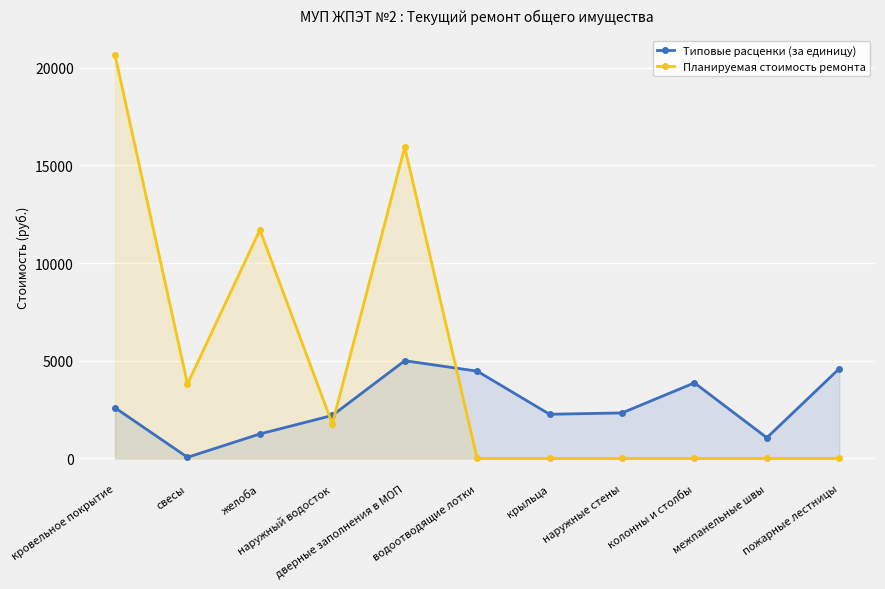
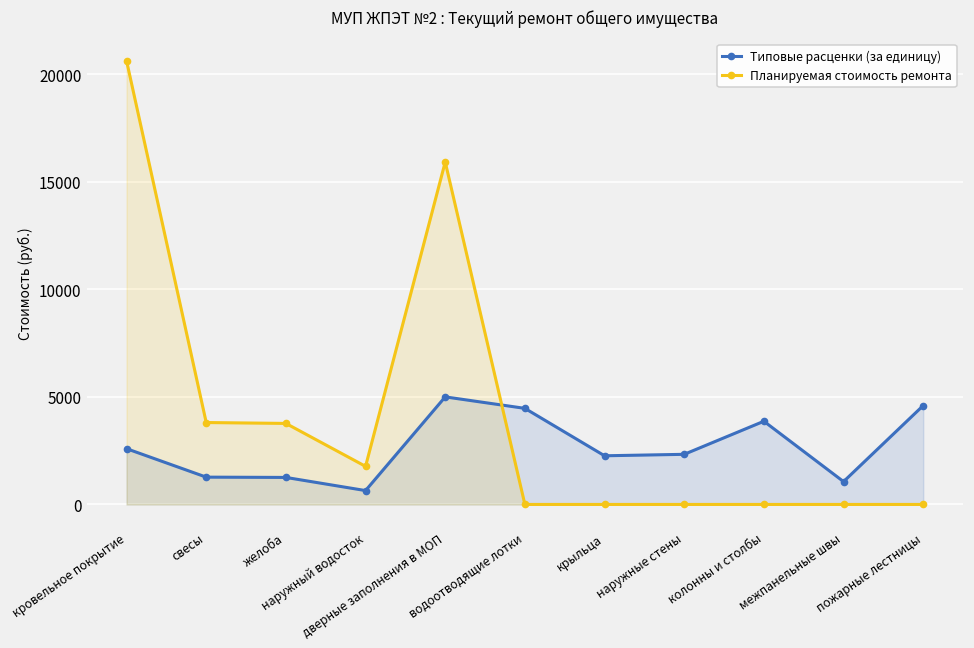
Типовые расценки (за единицу), свесы: 100 -> 1300
Планируемая стоимость ремонта, желоба: 11700 -> 3800
Типовые расценки (за единицу), наружный водосток: 2200 -> 600
